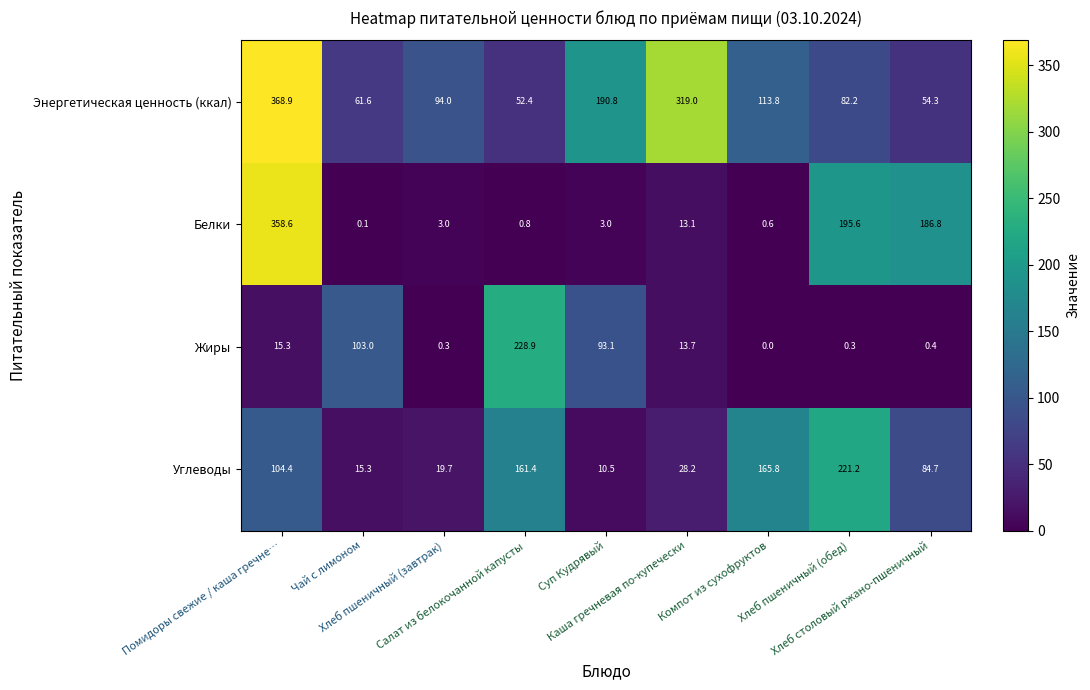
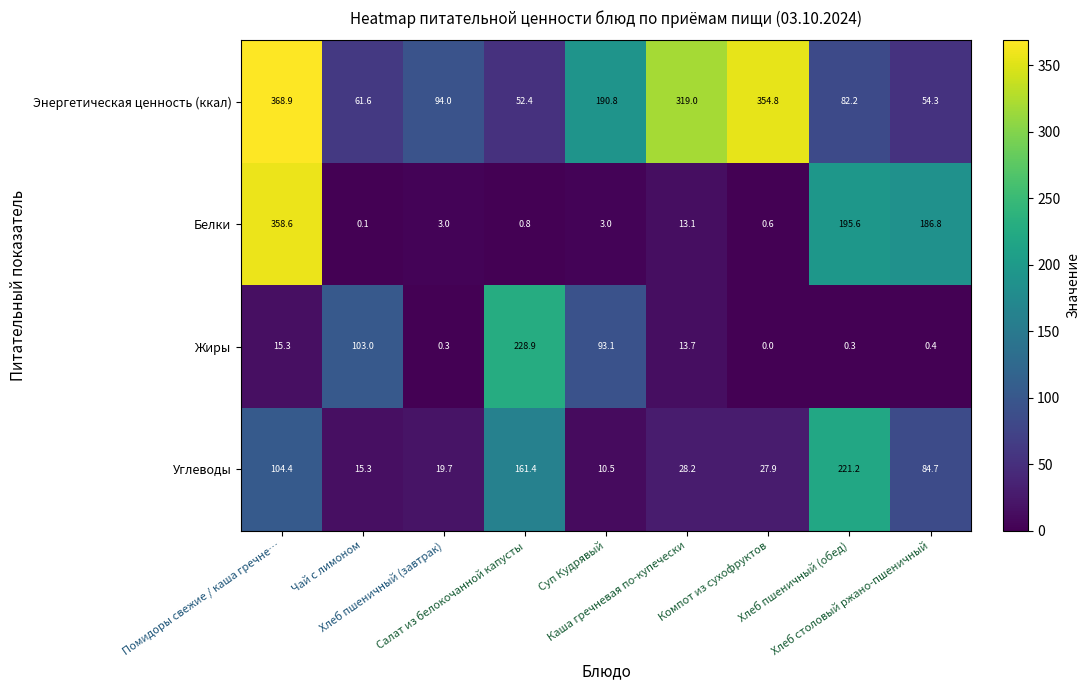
Энергетическая ценность (ккал), Компот из сухофруктов: 113.8 -> 354.8
Углеводы, Компот из сухофруктов: 165.8 -> 27.9
